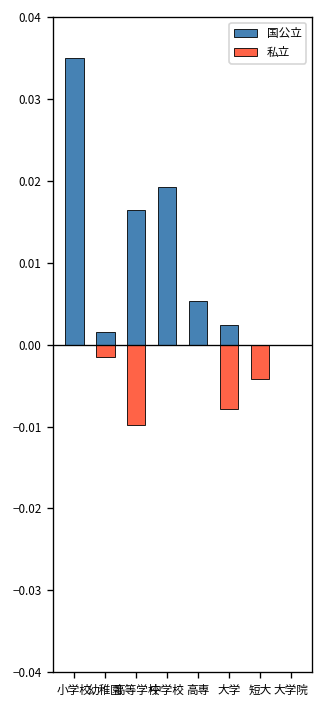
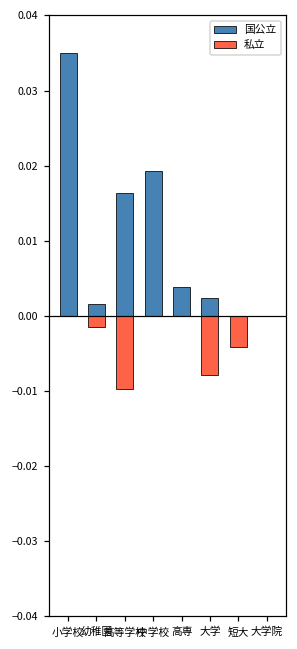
国公立, 高専: 0.005 -> 0.004
